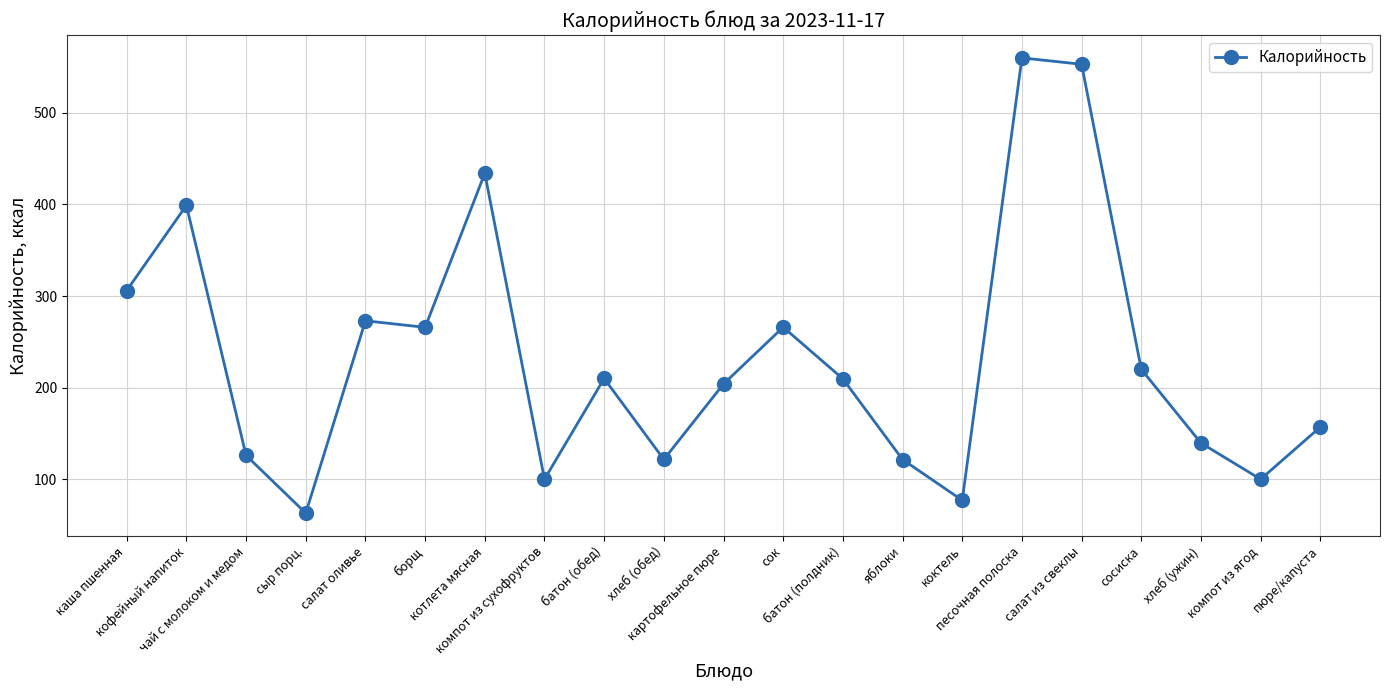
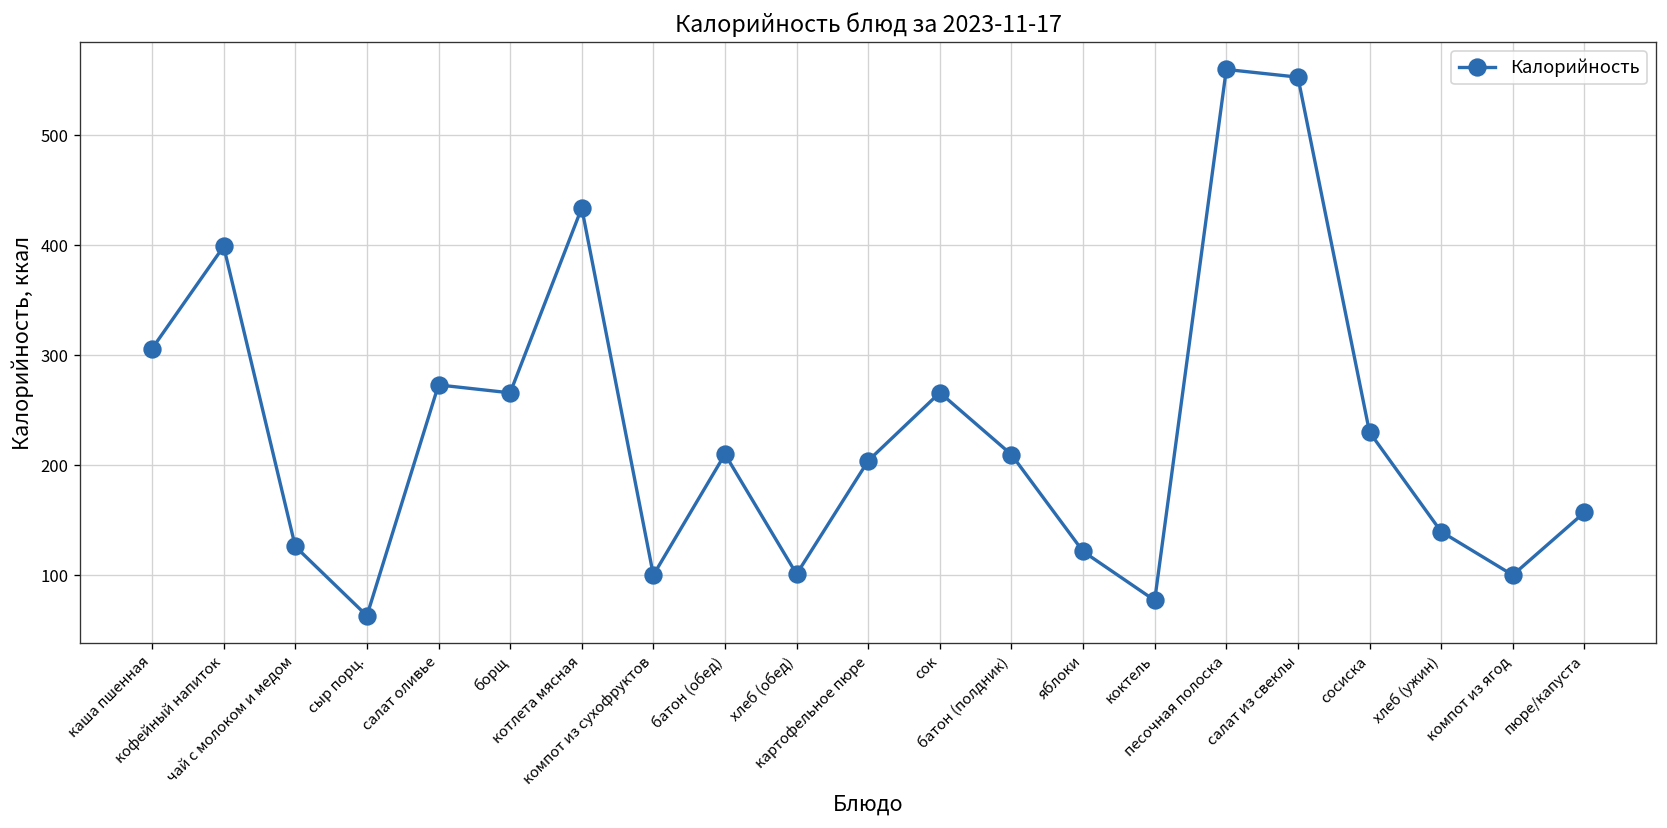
хлеб (обед): 120 -> 100
сосиска: 220 -> 230
